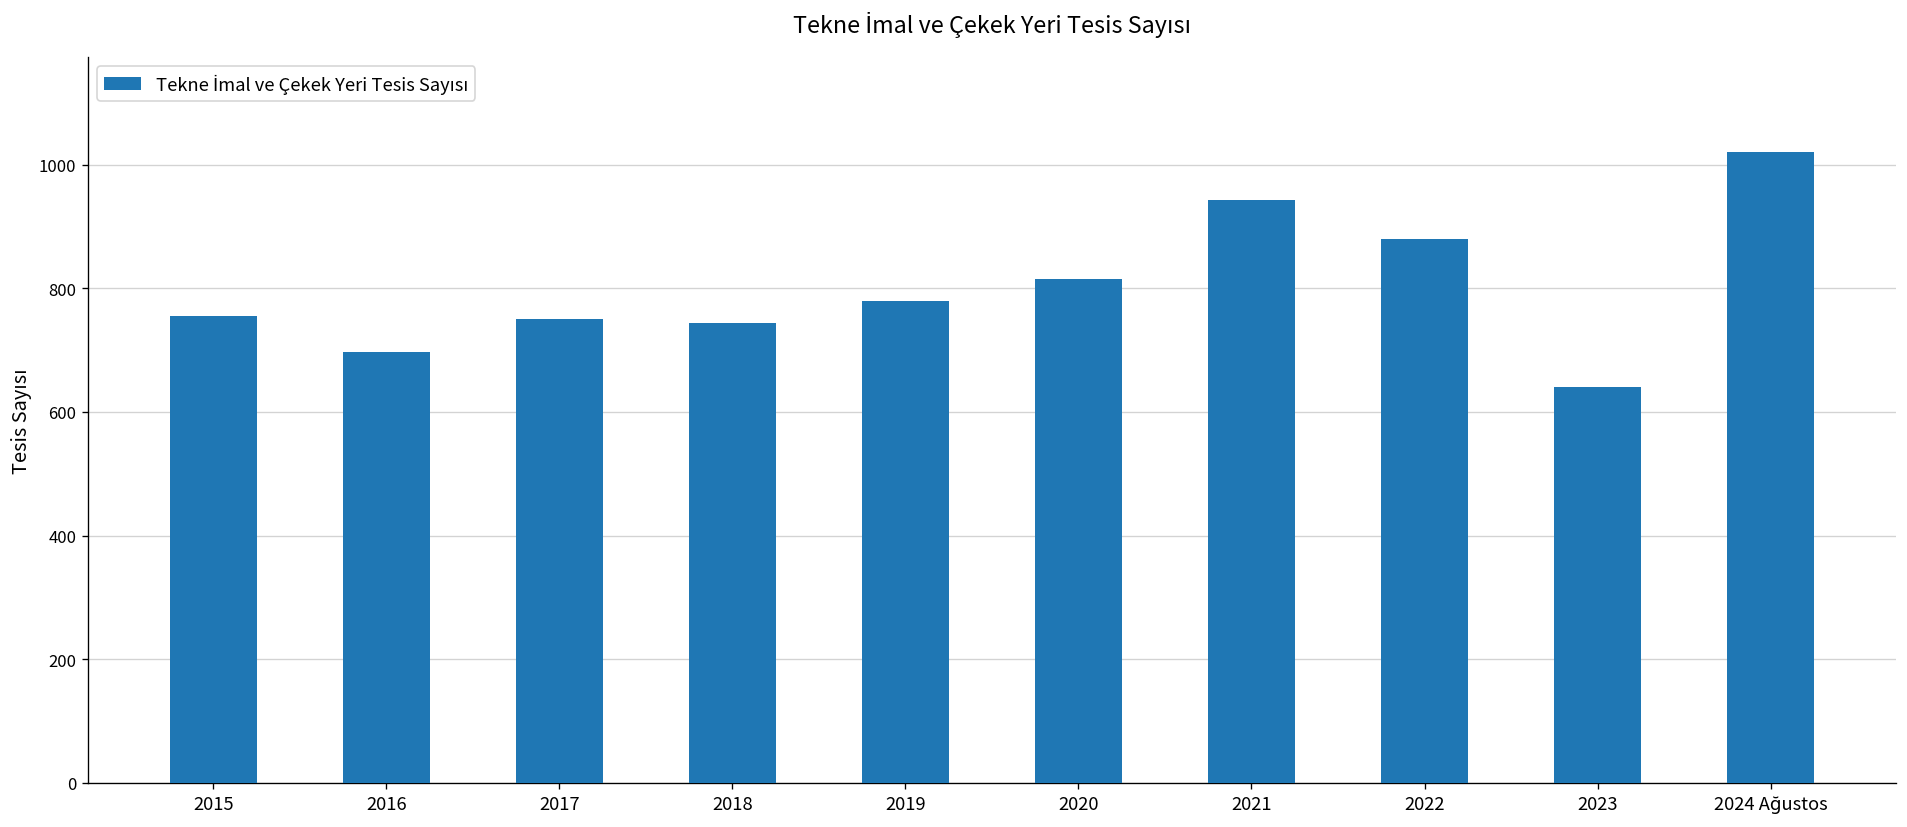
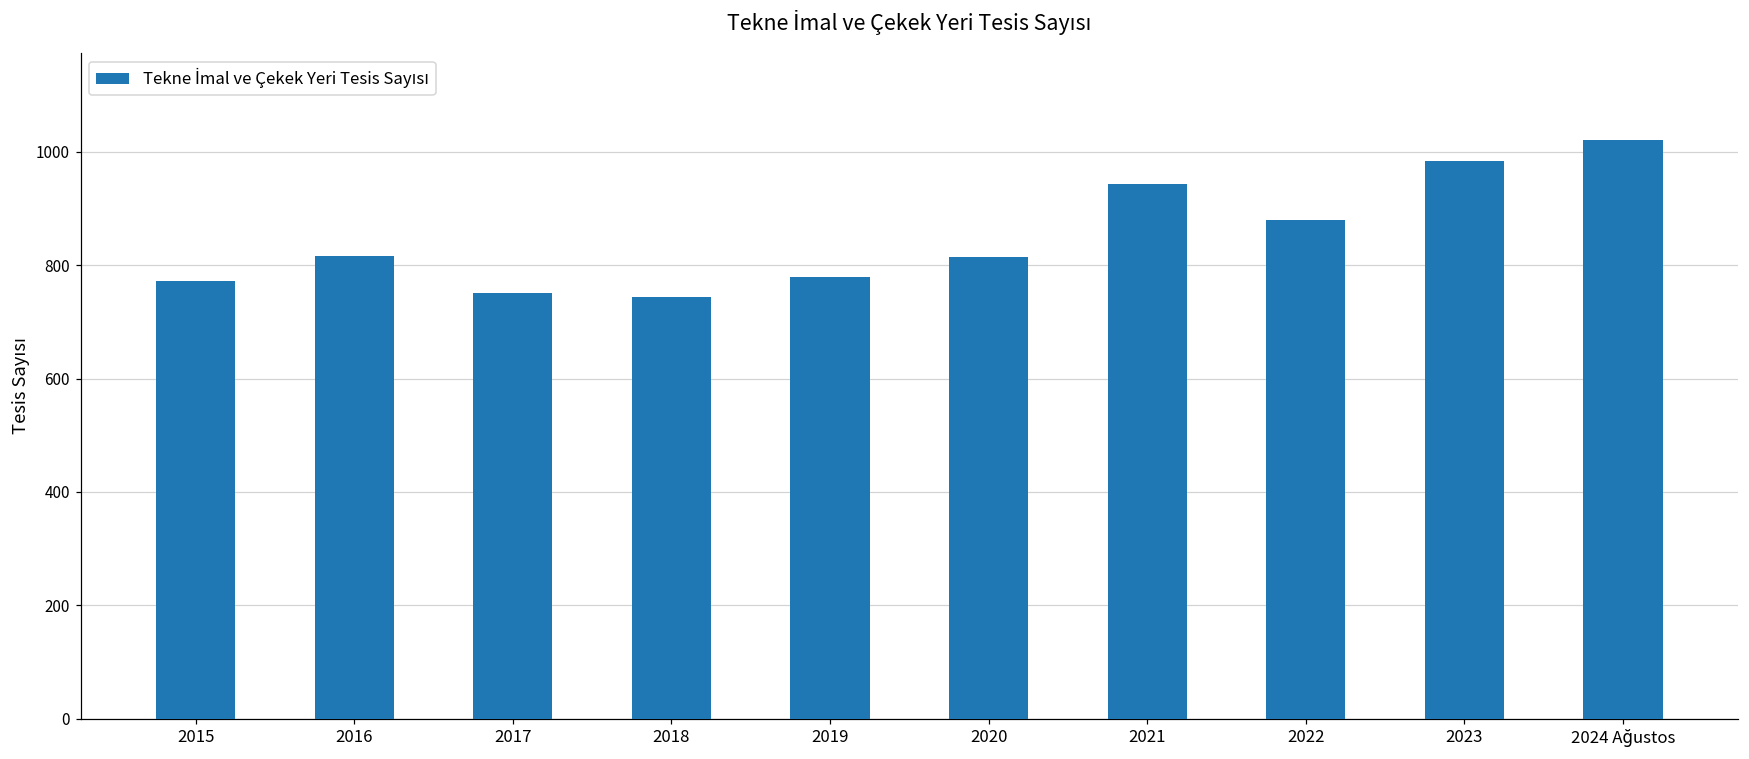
2015: 760 -> 770
2016: 700 -> 820
2023: 640 -> 980
